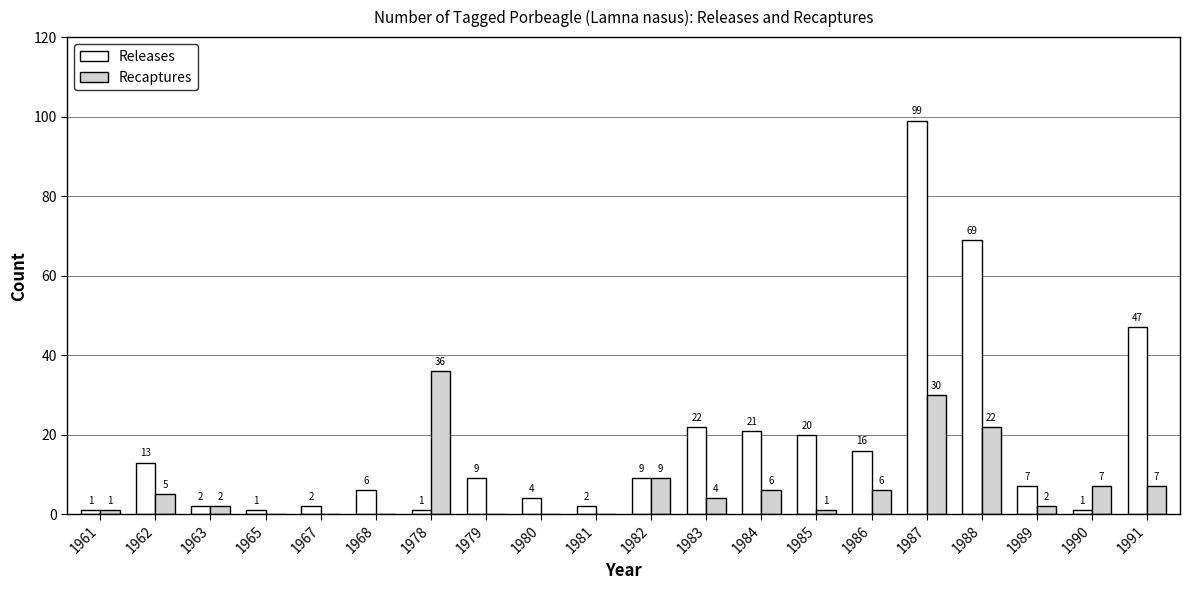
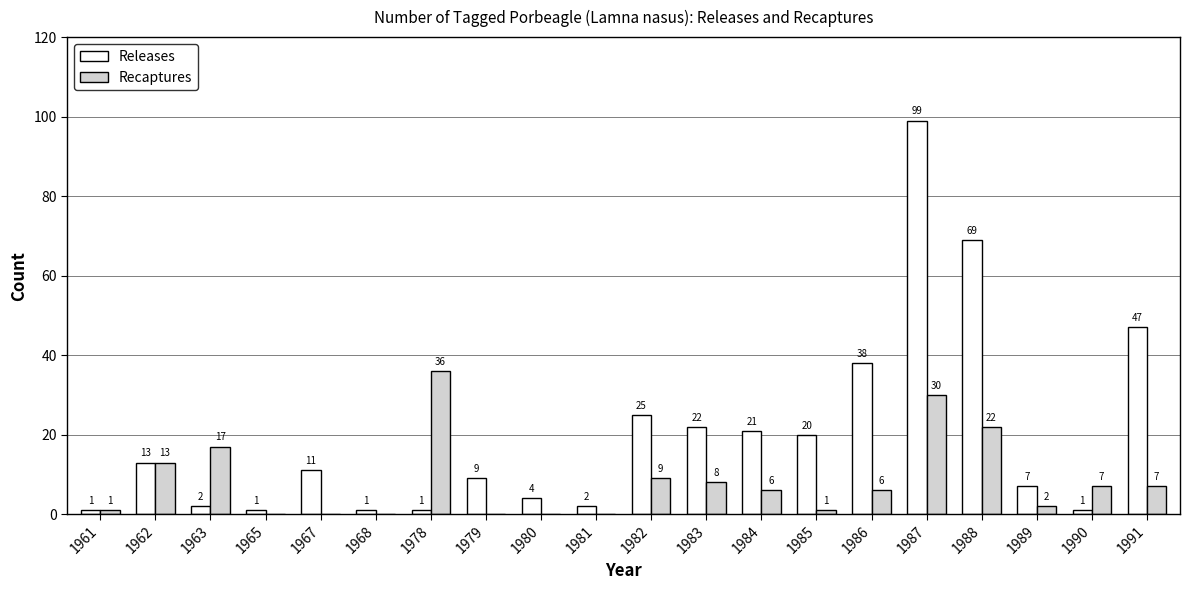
Recaptures, 1962: 5 -> 13
Recaptures, 1963: 2 -> 17
Releases, 1967: 2 -> 11
Releases, 1968: 6 -> 1
Releases, 1982: 9 -> 25
Recaptures, 1983: 4 -> 8
Releases, 1986: 16 -> 38
